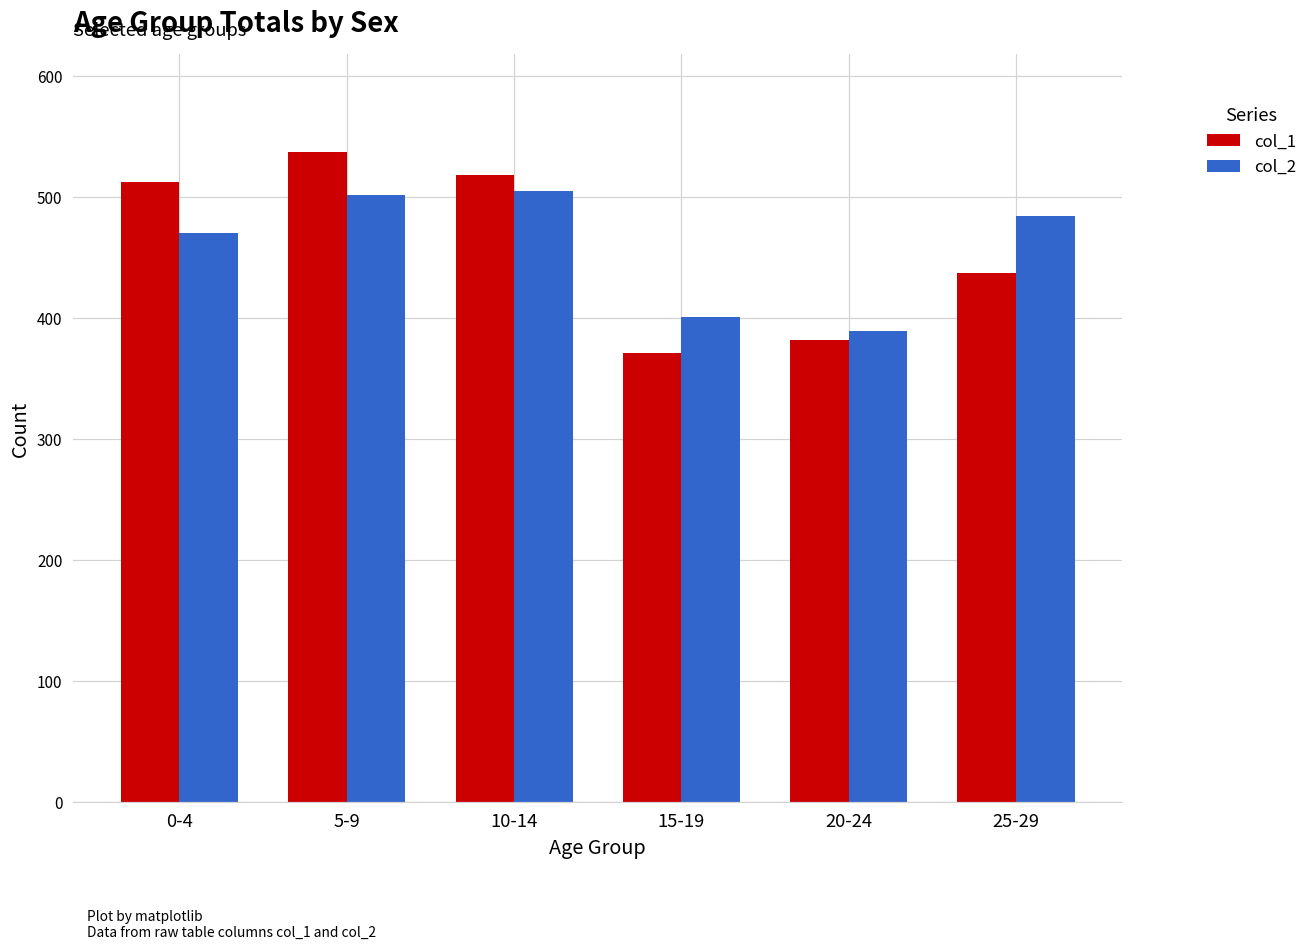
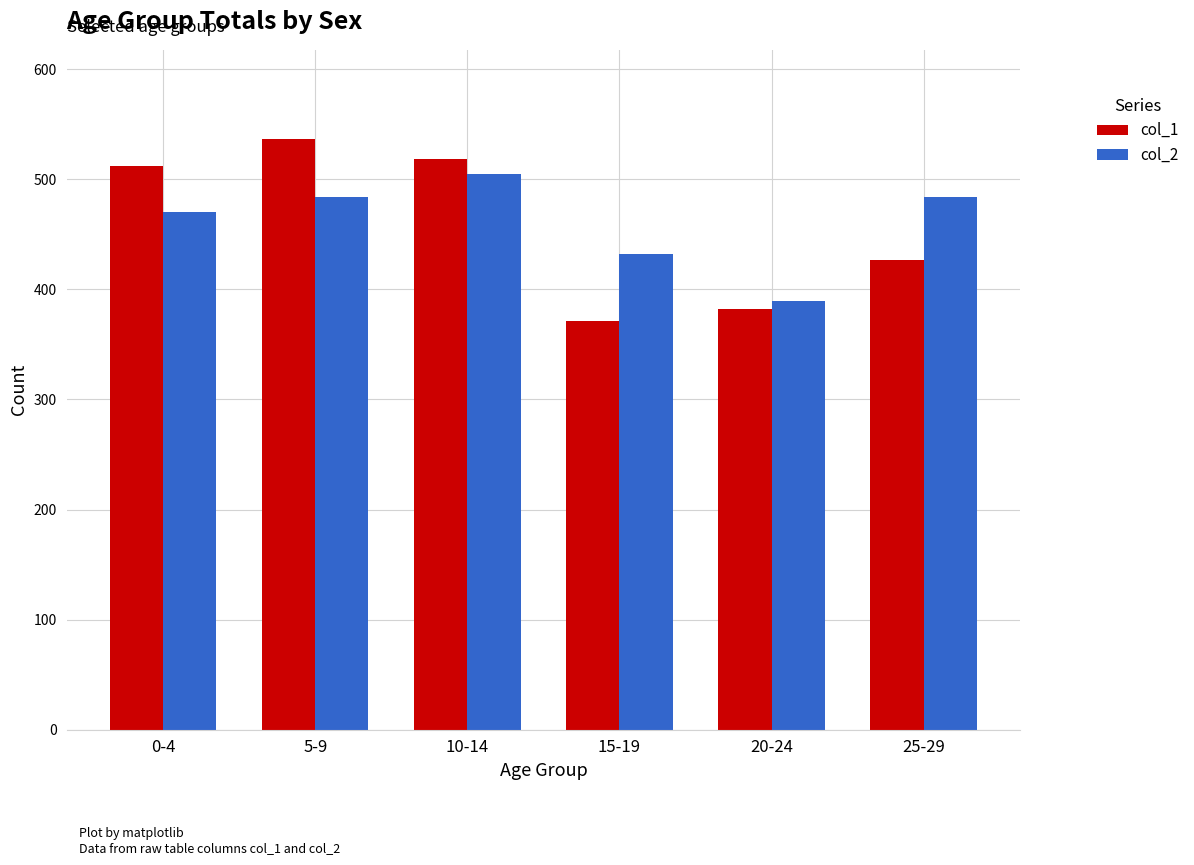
col_2, 5-9: 501 -> 484
col_2, 15-19: 401 -> 432
col_1, 25-29: 437 -> 427
